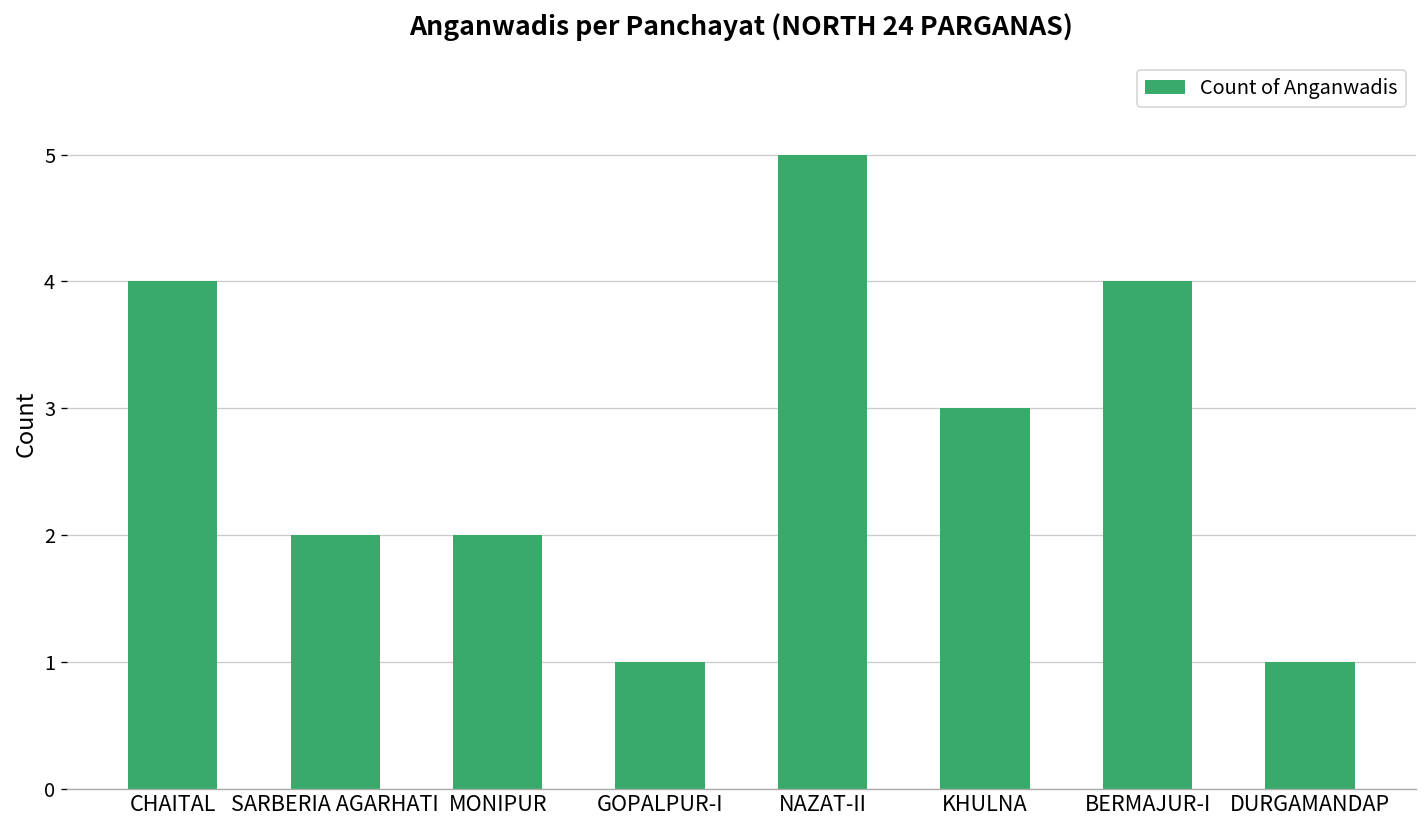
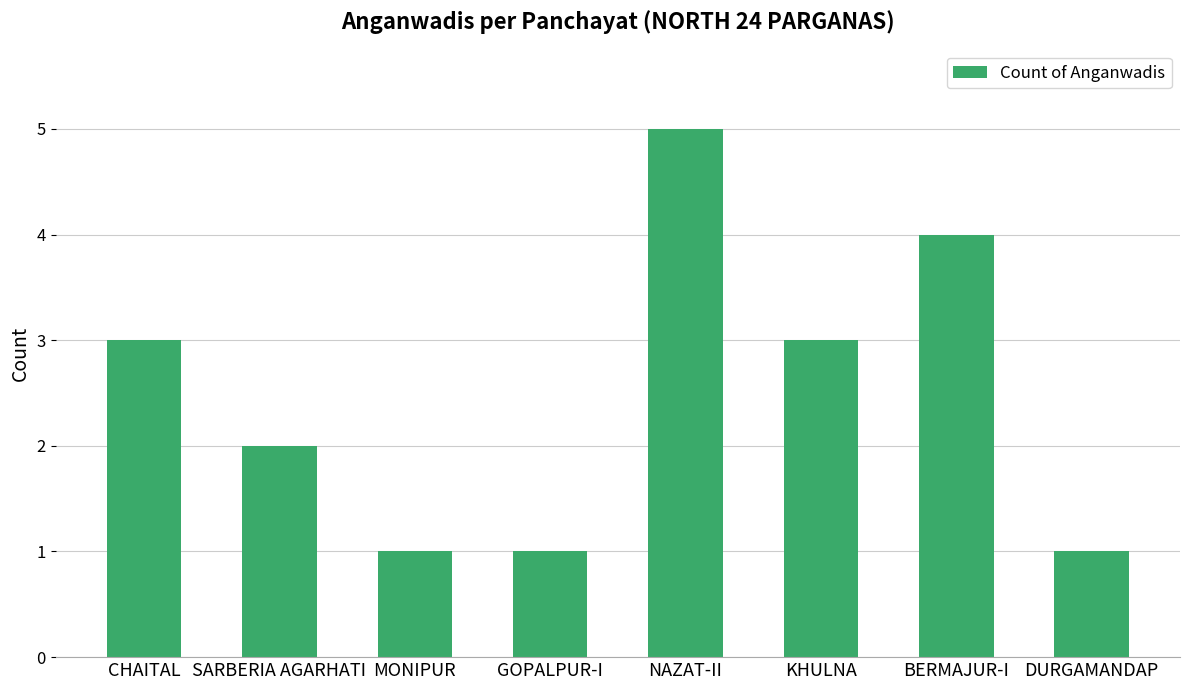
CHAITAL: 4 -> 3
MONIPUR: 2 -> 1
